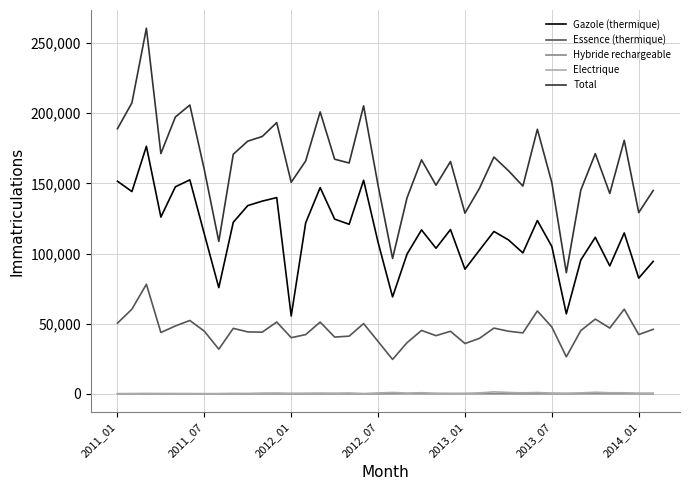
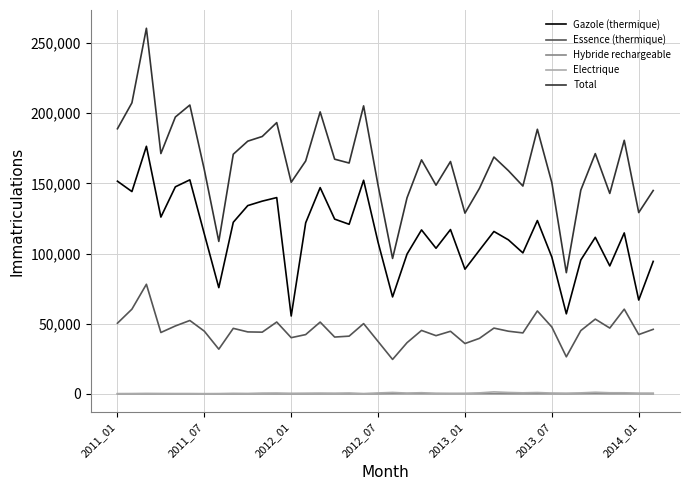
Gazole (thermique), 2013_07: 105,000 -> 97,000
Gazole (thermique), 2014_01: 82,000 -> 67,000
